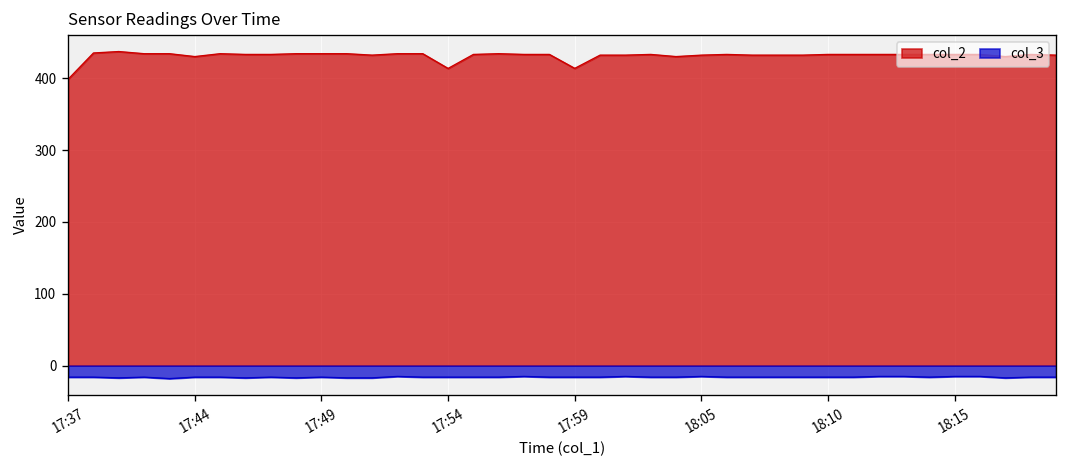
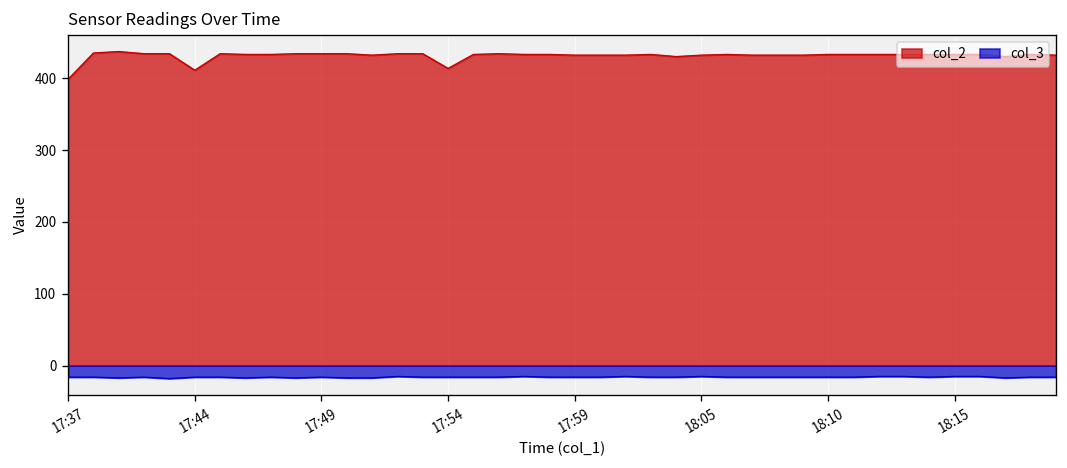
col_2, 17:44: 430 -> 410
col_2, 17:59: 410 -> 430
